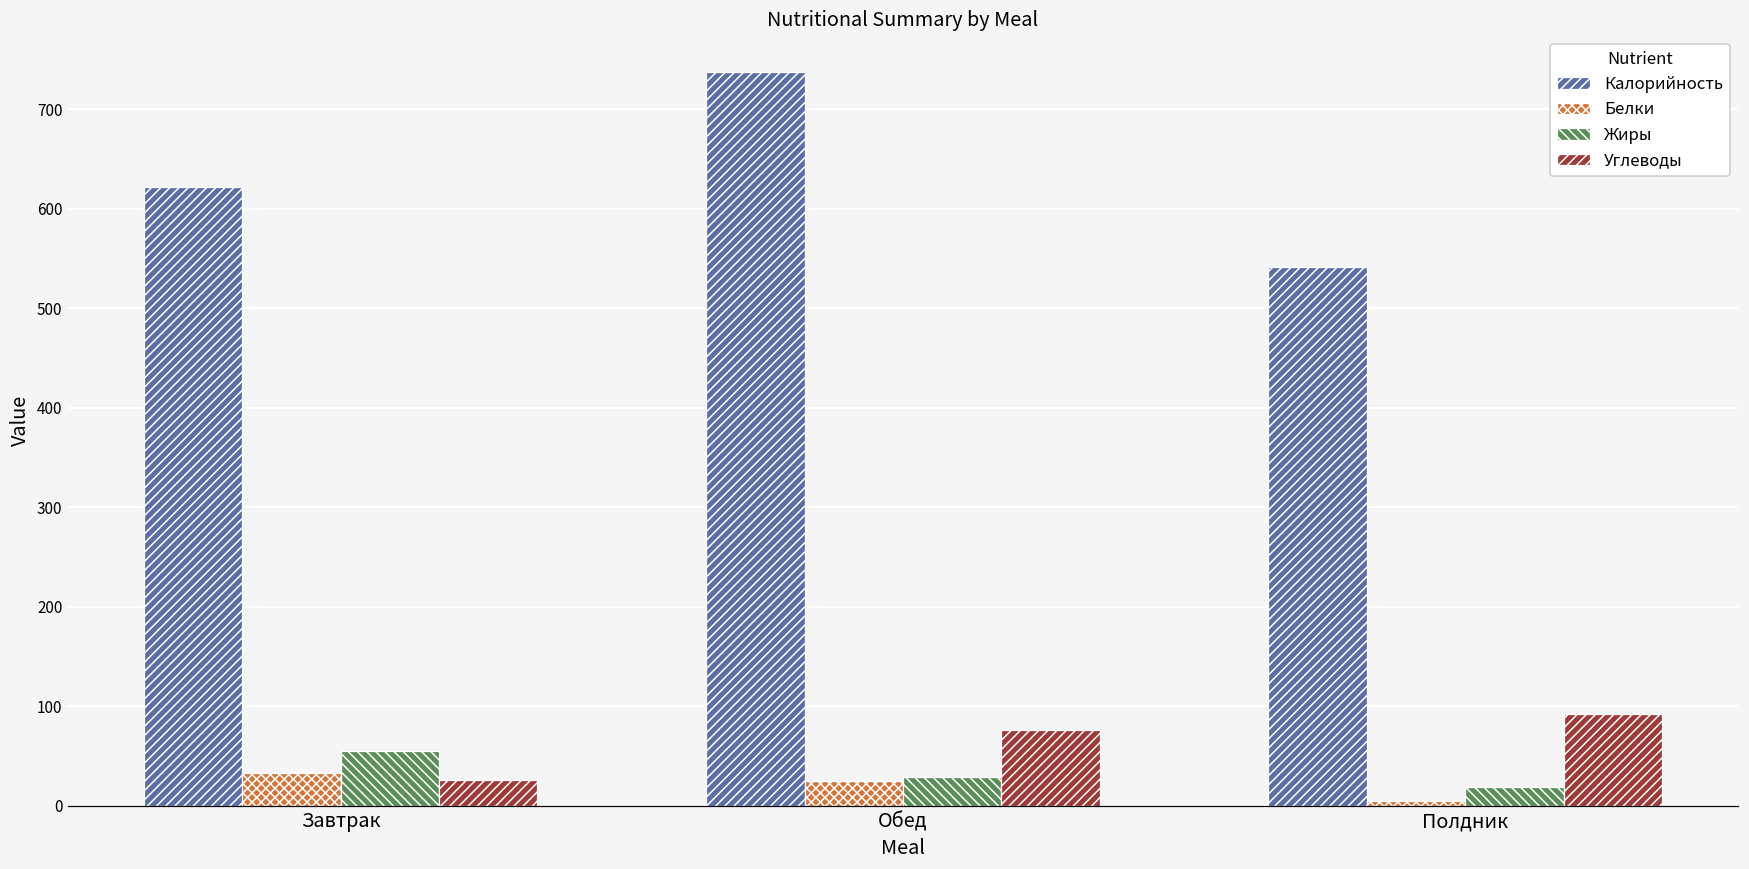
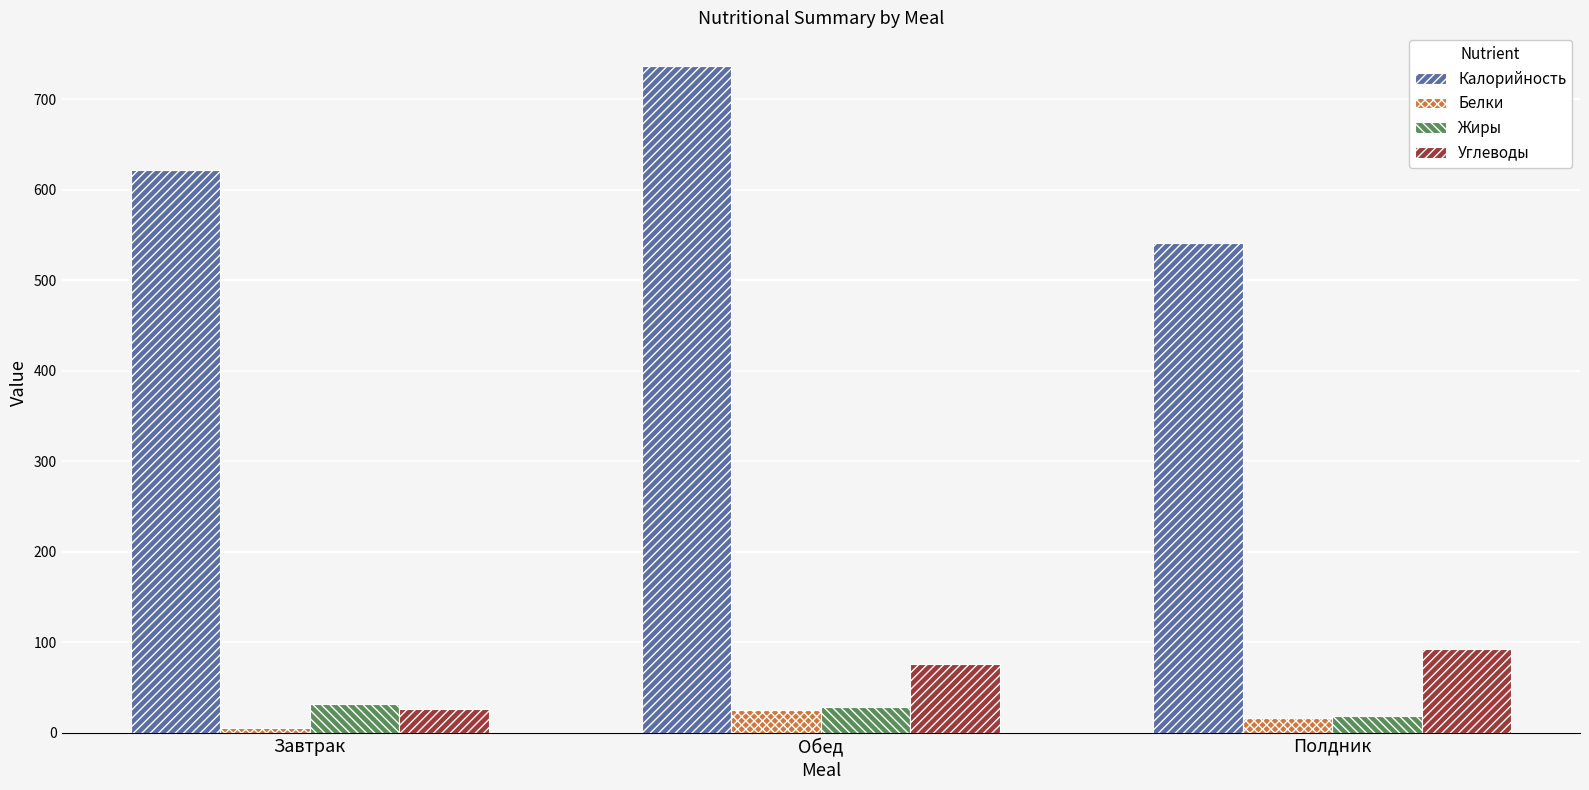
Белки, Завтрак: 30 -> 0
Жиры, Завтрак: 50 -> 30
Белки, Полдник: 0 -> 20
